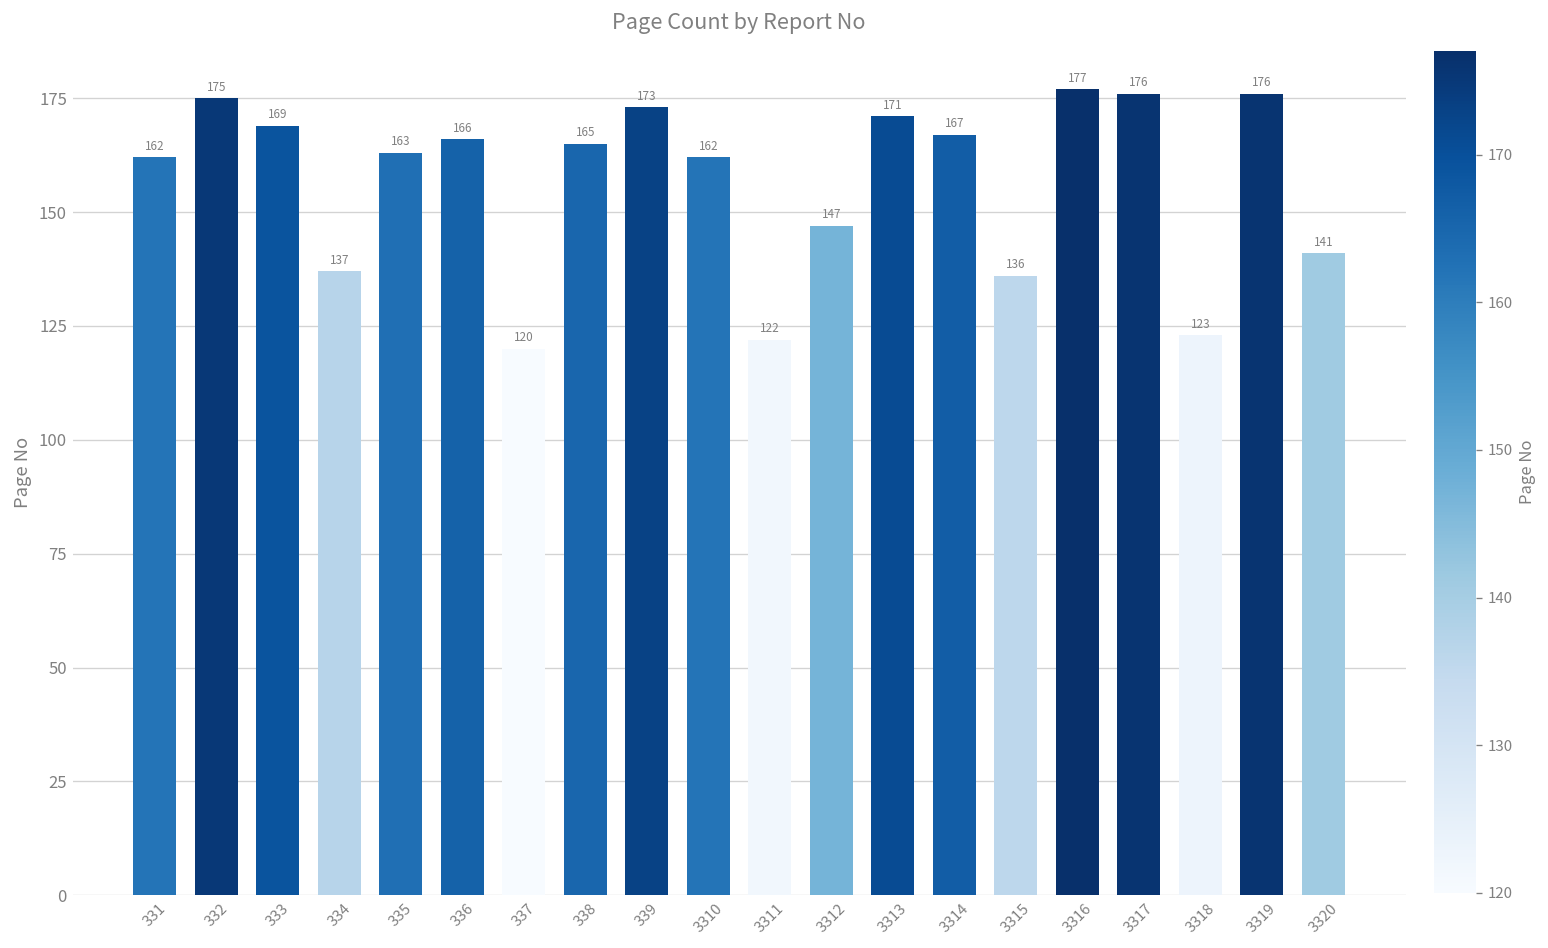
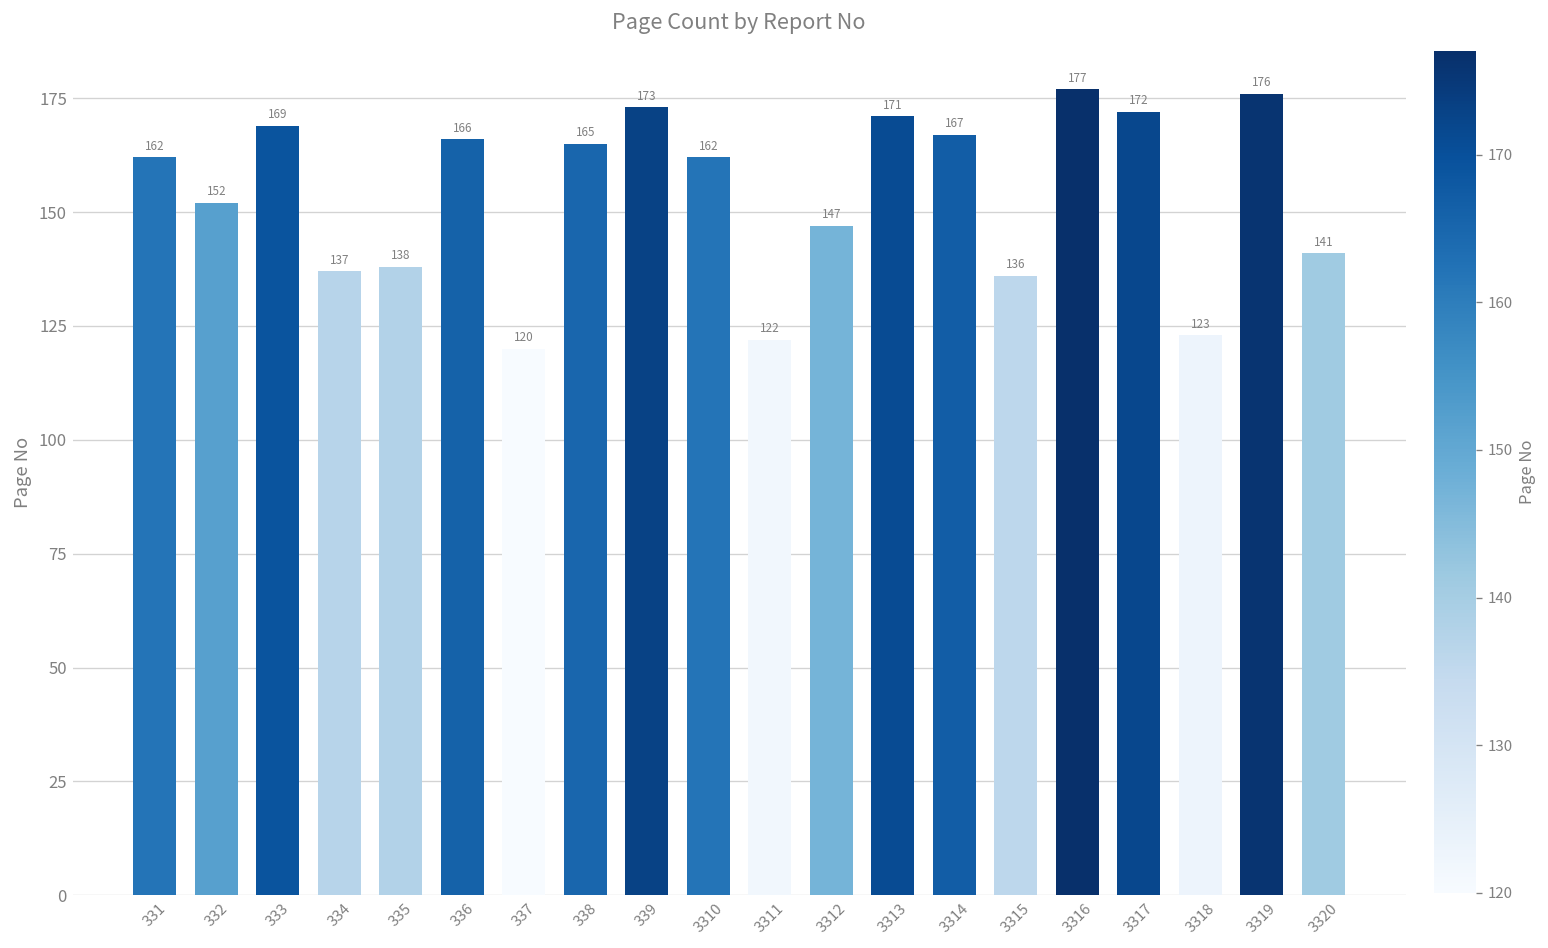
332: 175 -> 152
335: 163 -> 138
3317: 176 -> 172
